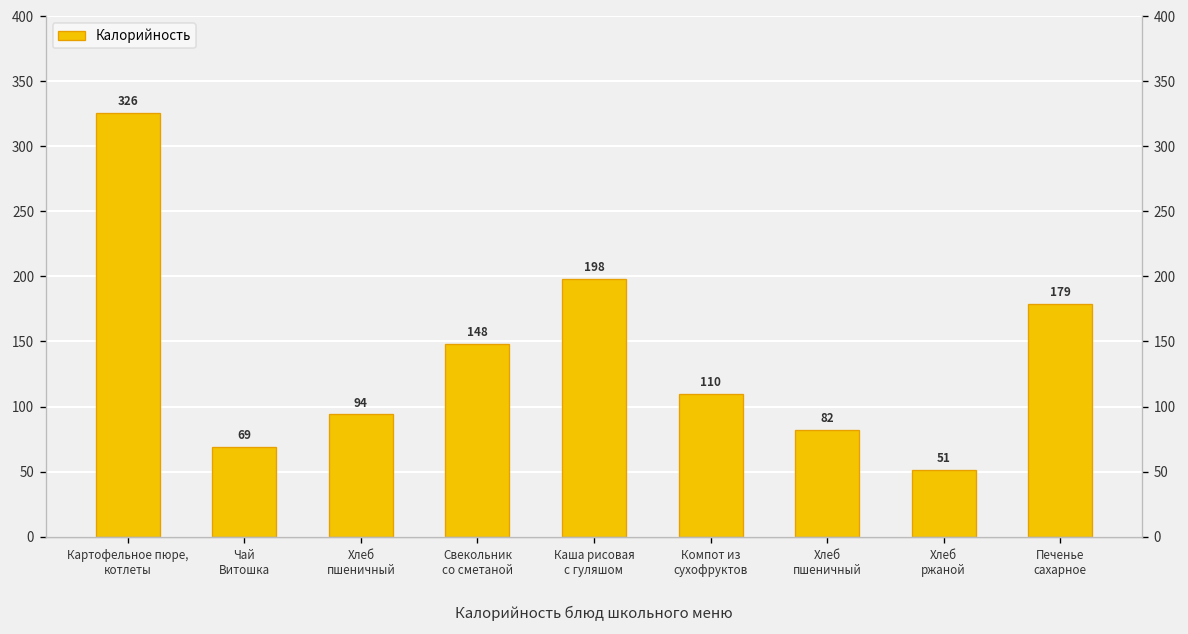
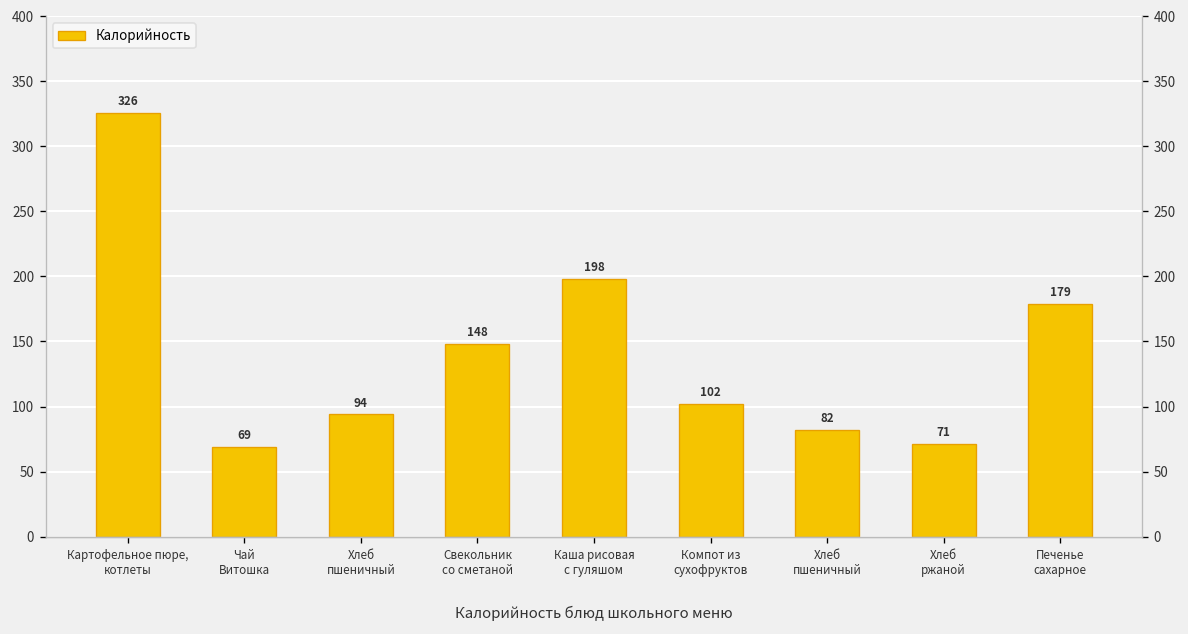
Компот из сухофруктов: 110 -> 102
Хлеб ржаной: 51 -> 71
